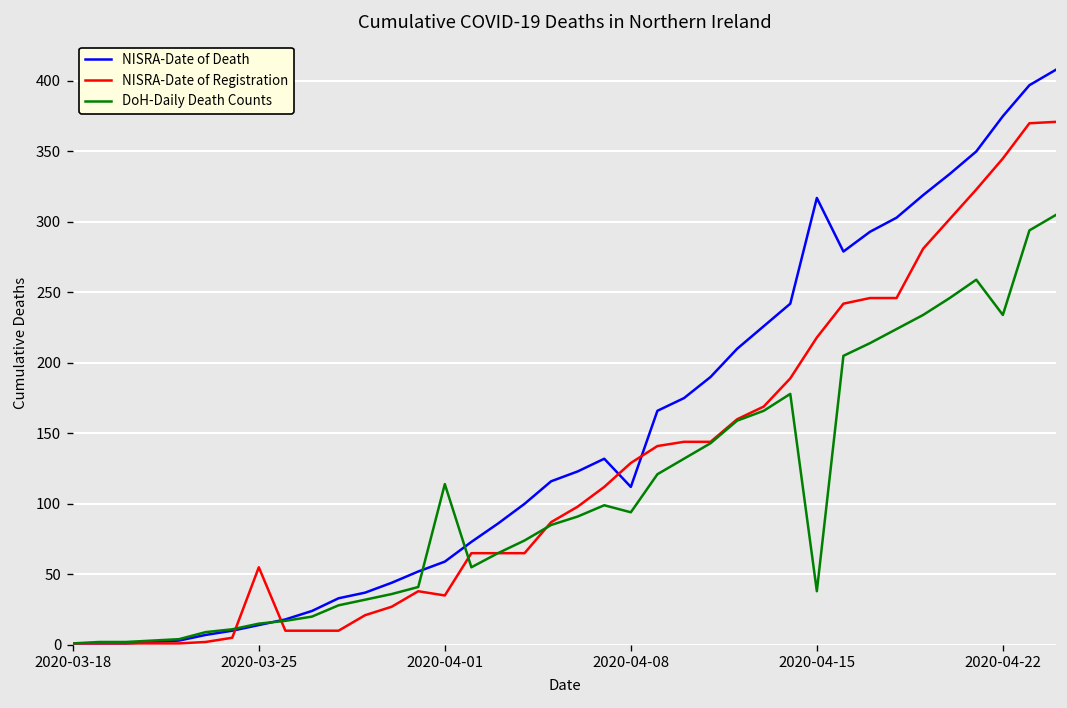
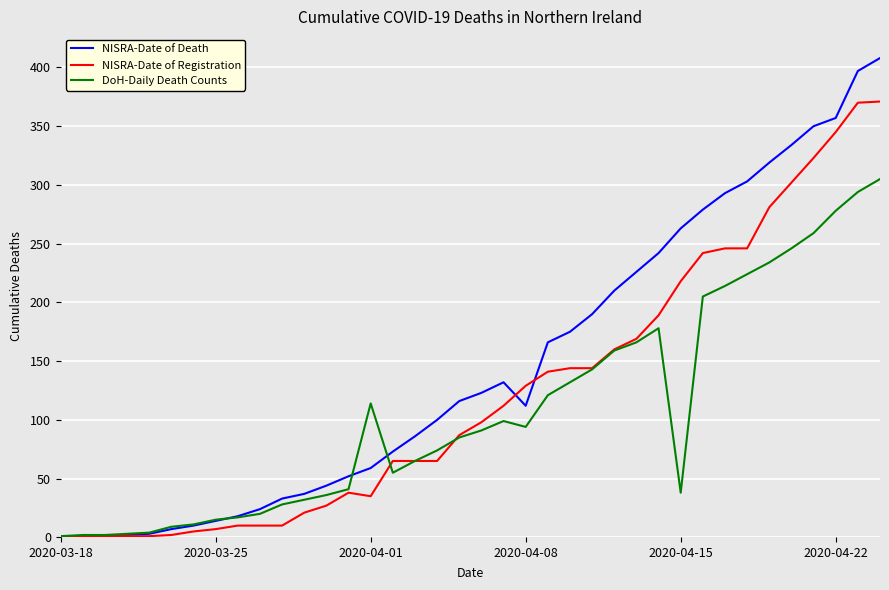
NISRA-Date of Registration, 2020-03-25: 55 -> 7
NISRA-Date of Death, 2020-04-15: 317 -> 263
NISRA-Date of Death, 2020-04-22: 375 -> 357
DoH-Daily Death Counts, 2020-04-22: 234 -> 278
